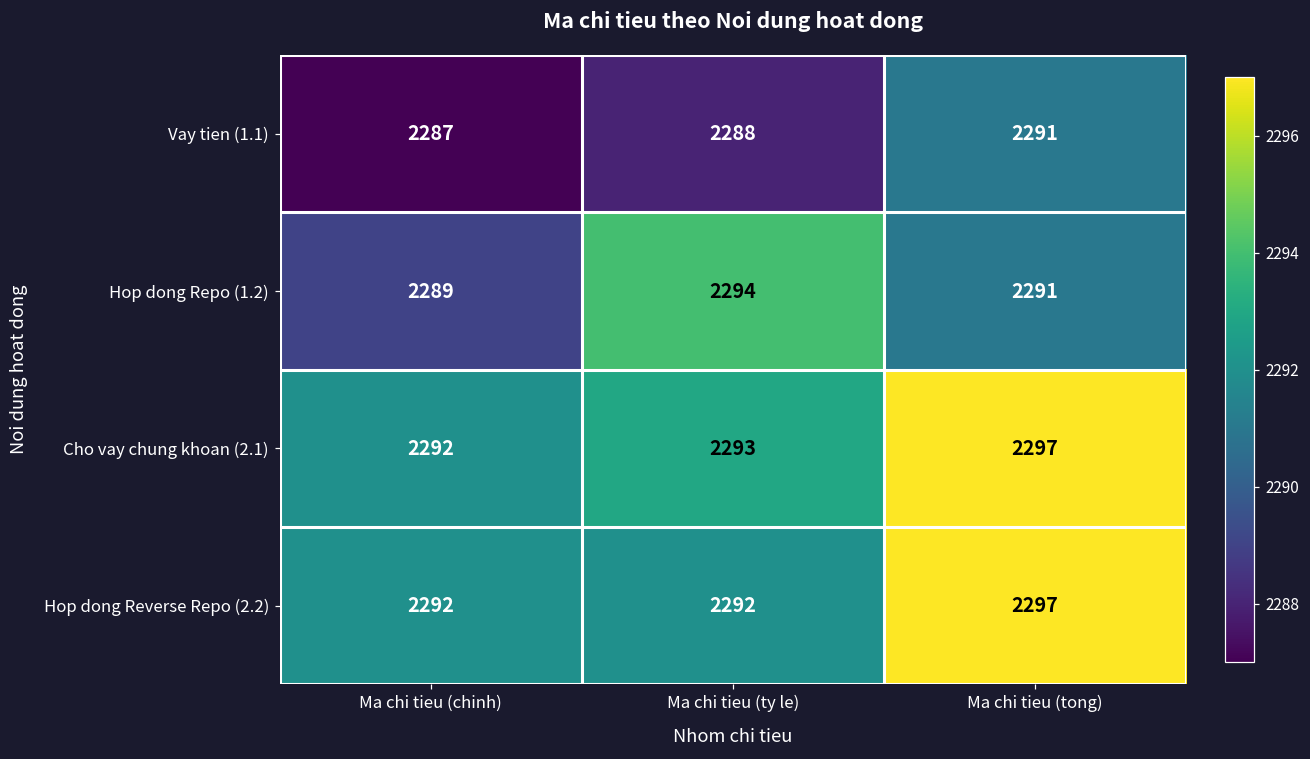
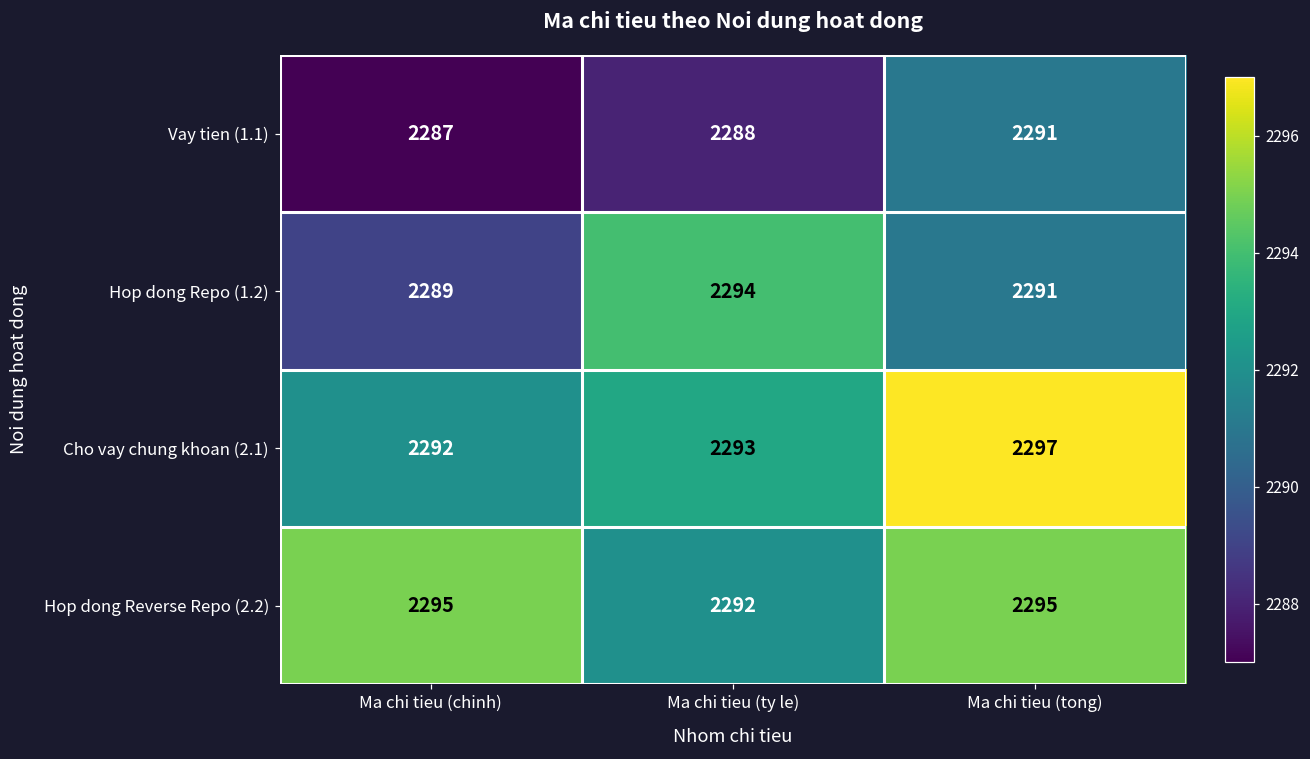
Hop dong Reverse Repo (2.2), Ma chi tieu (chinh): 2292 -> 2295
Hop dong Reverse Repo (2.2), Ma chi tieu (tong): 2297 -> 2295
